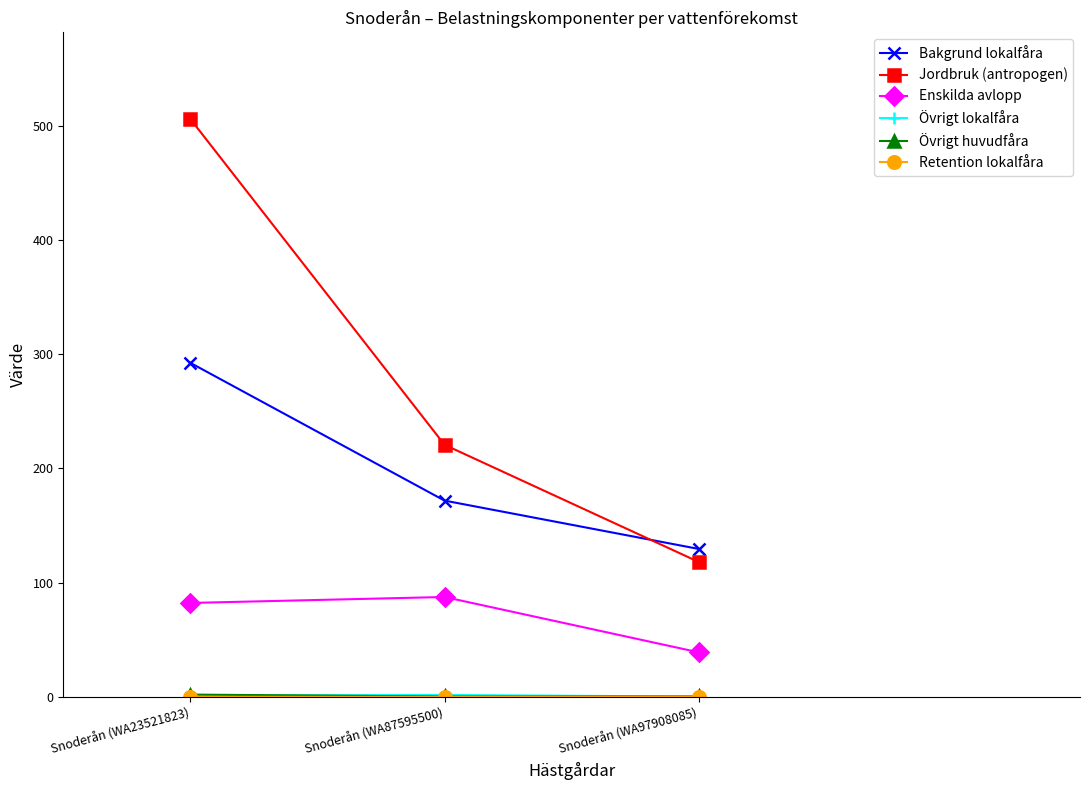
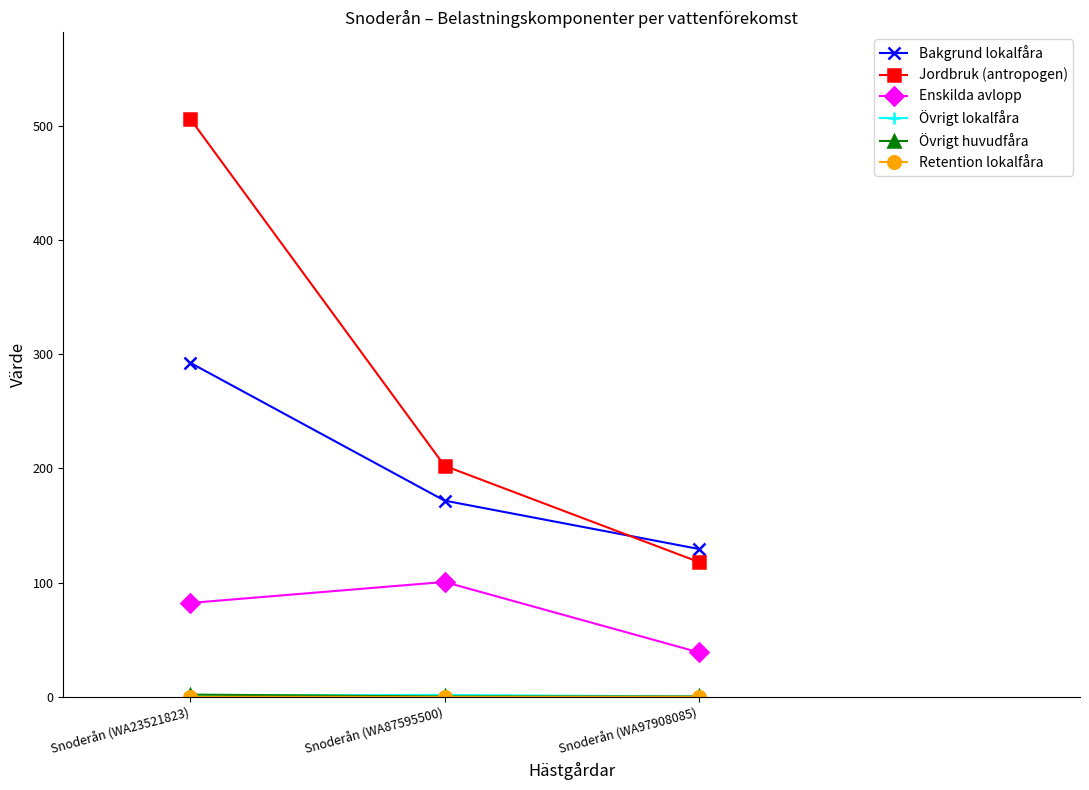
Jordbruk (antropogen), Snoderån (WA87595500): 221 -> 202
Enskilda avlopp, Snoderån (WA87595500): 87 -> 101
